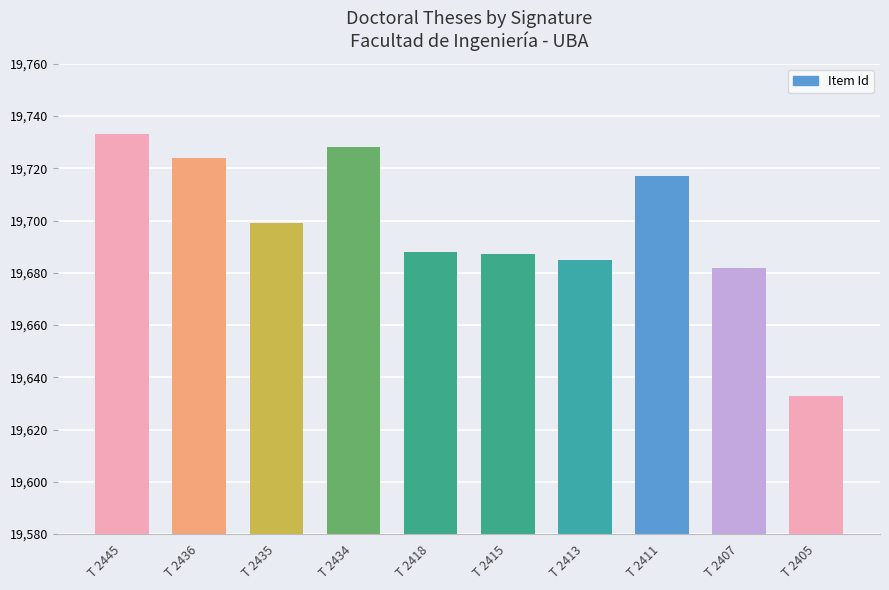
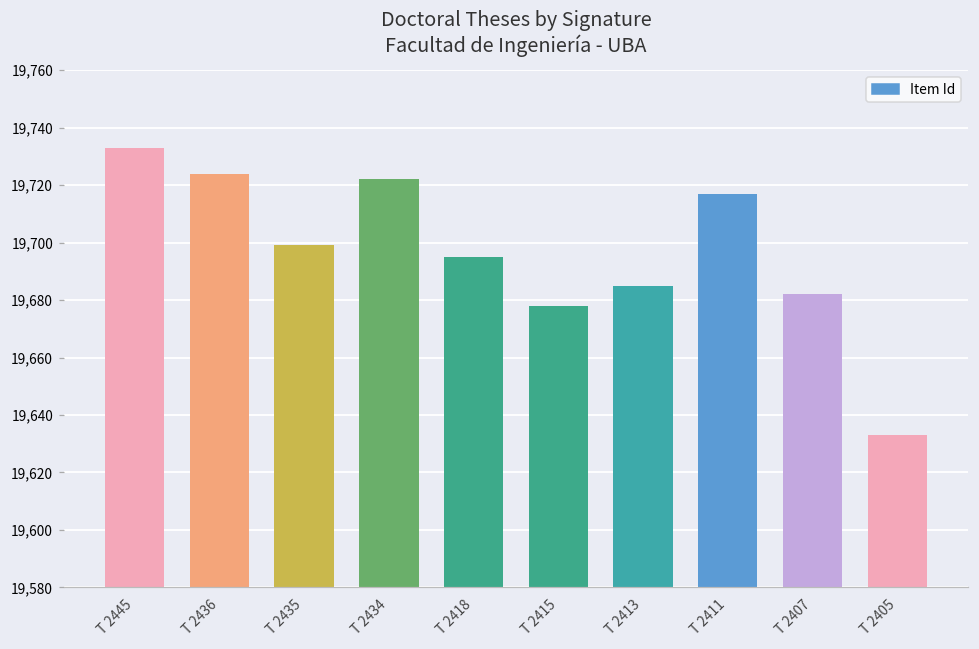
T 2434: 19,728 -> 19,722
T 2418: 19,688 -> 19,695
T 2415: 19,687 -> 19,678
